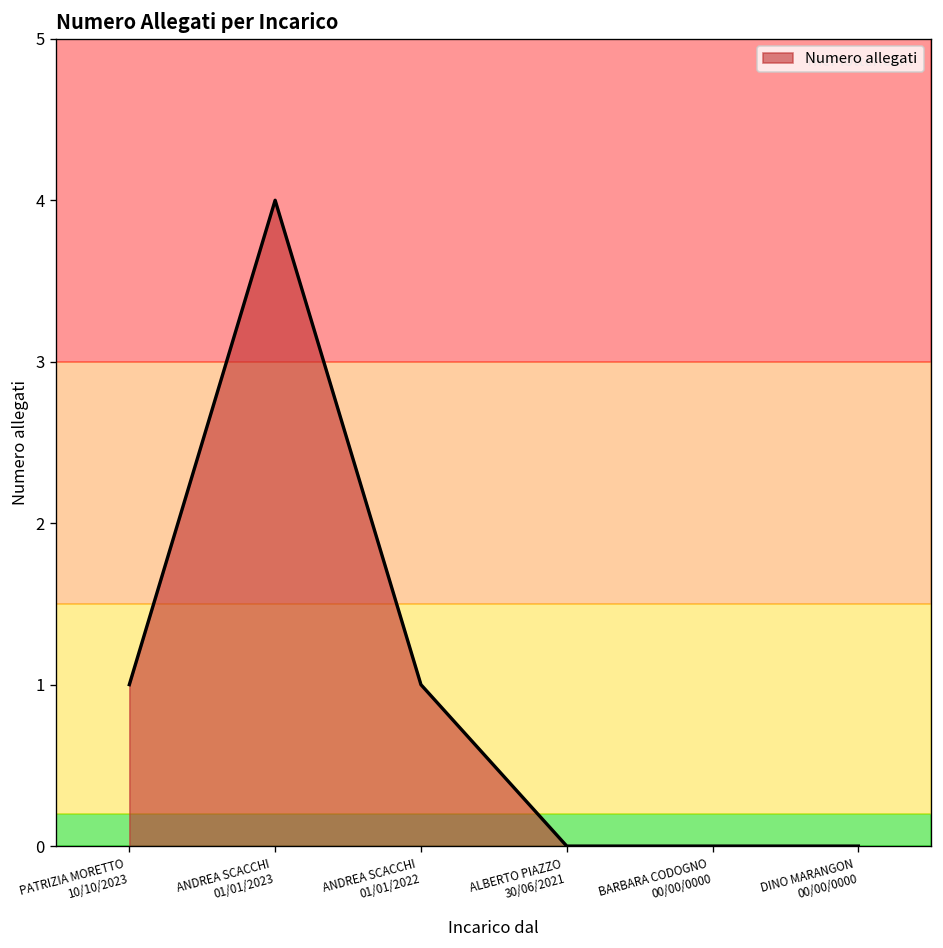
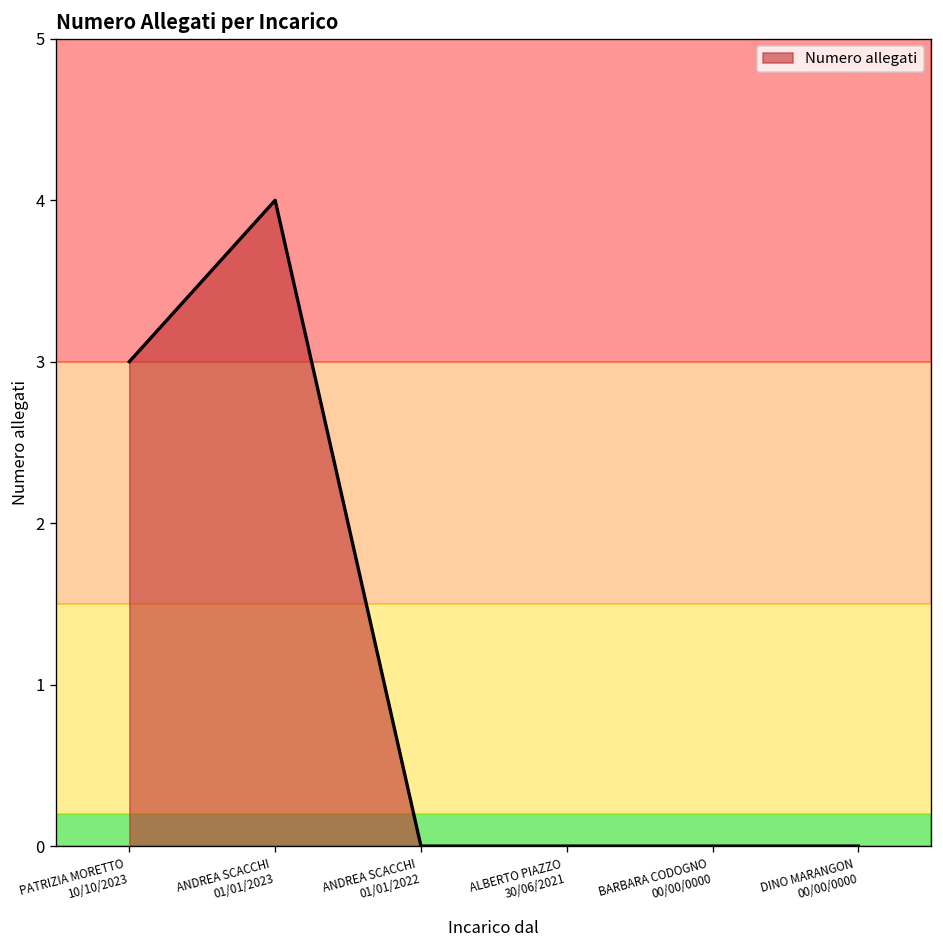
PATRIZIA MORETTO 10/10/2023: 1 -> 3
ANDREA SCACCHI 01/01/2022: 1 -> 0
